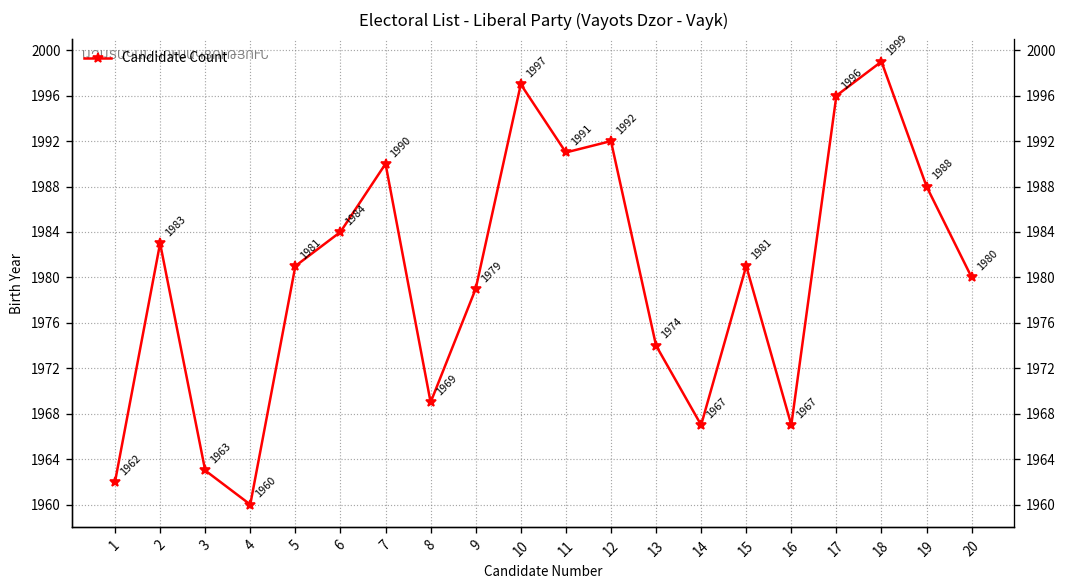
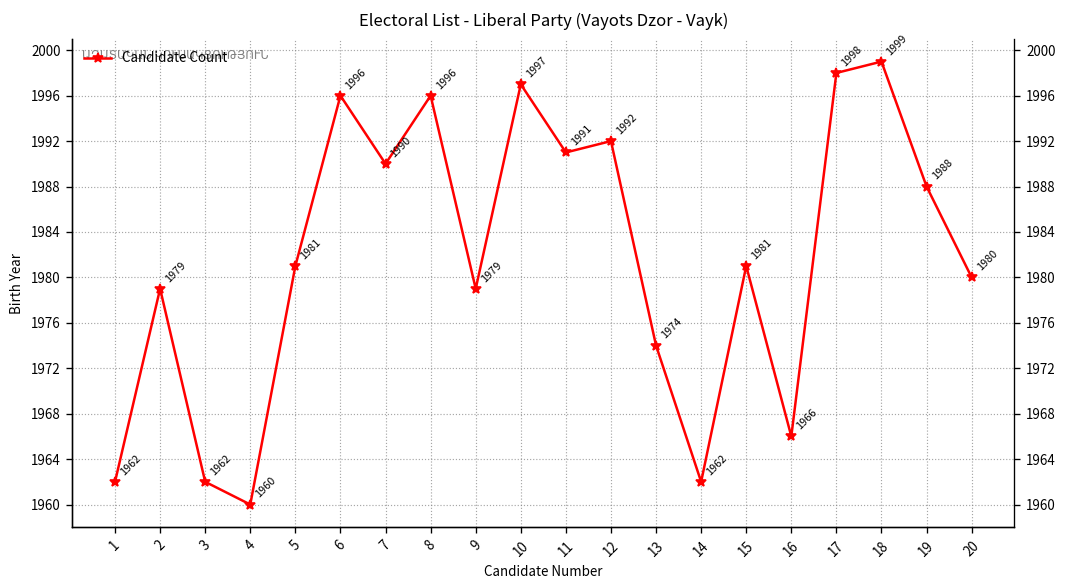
2: 1983 -> 1979
3: 1963 -> 1962
6: 1984 -> 1996
8: 1969 -> 1996
14: 1967 -> 1962
16: 1967 -> 1966
17: 1996 -> 1998
